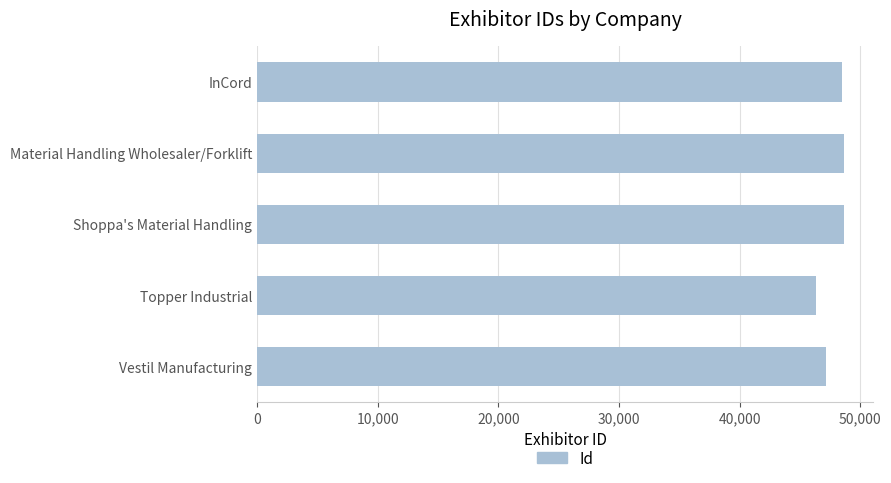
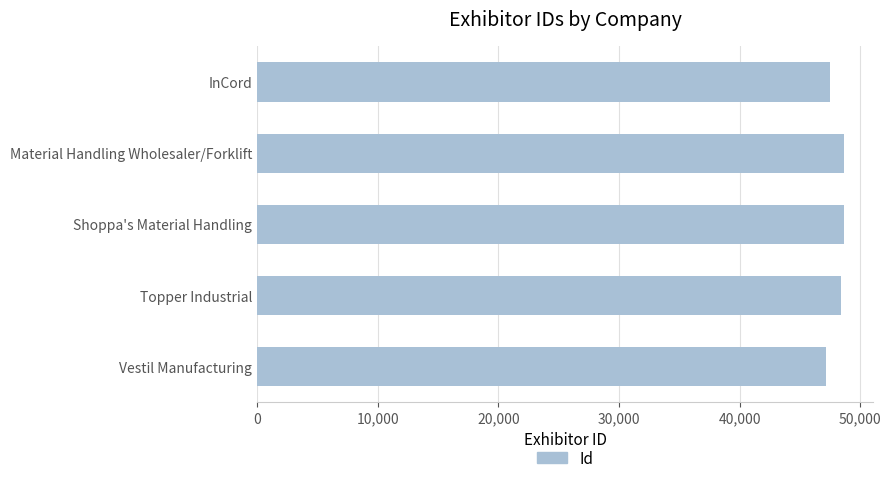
InCord: 48,500 -> 47,500
Topper Industrial: 46,300 -> 48,400
